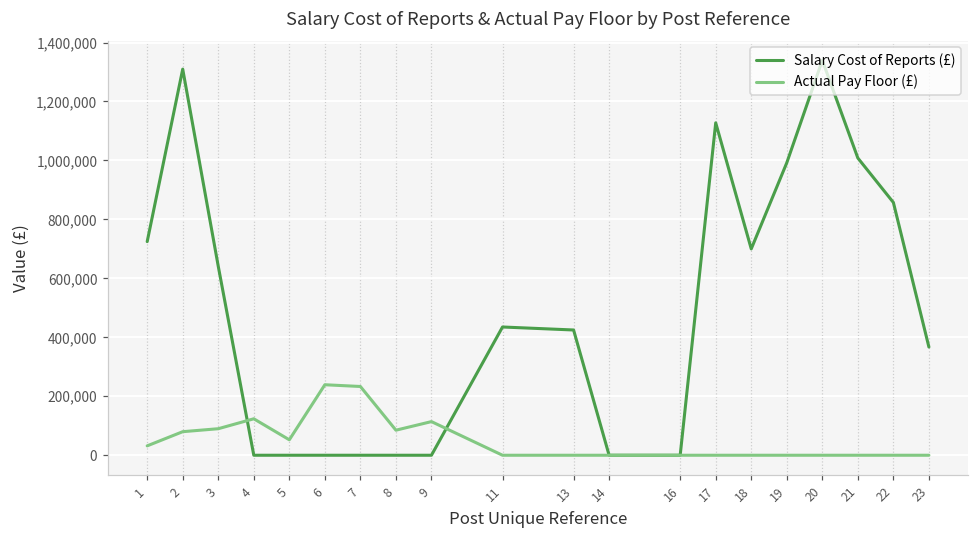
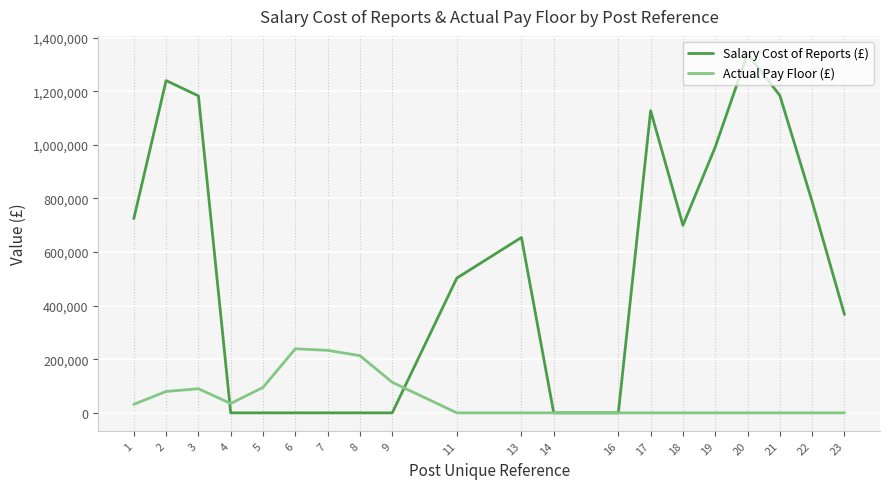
Salary Cost of Reports (£), 2: 1,310,000 -> 1,240,000
Salary Cost of Reports (£), 3: 640,000 -> 1,180,000
Actual Pay Floor (£), 4: 120,000 -> 40,000
Actual Pay Floor (£), 5: 50,000 -> 100,000
Actual Pay Floor (£), 8: 90,000 -> 210,000
Salary Cost of Reports (£), 11: 440,000 -> 500,000
Salary Cost of Reports (£), 13: 420,000 -> 650,000
Salary Cost of Reports (£), 21: 1,010,000 -> 1,180,000
Salary Cost of Reports (£), 22: 860,000 -> 790,000
